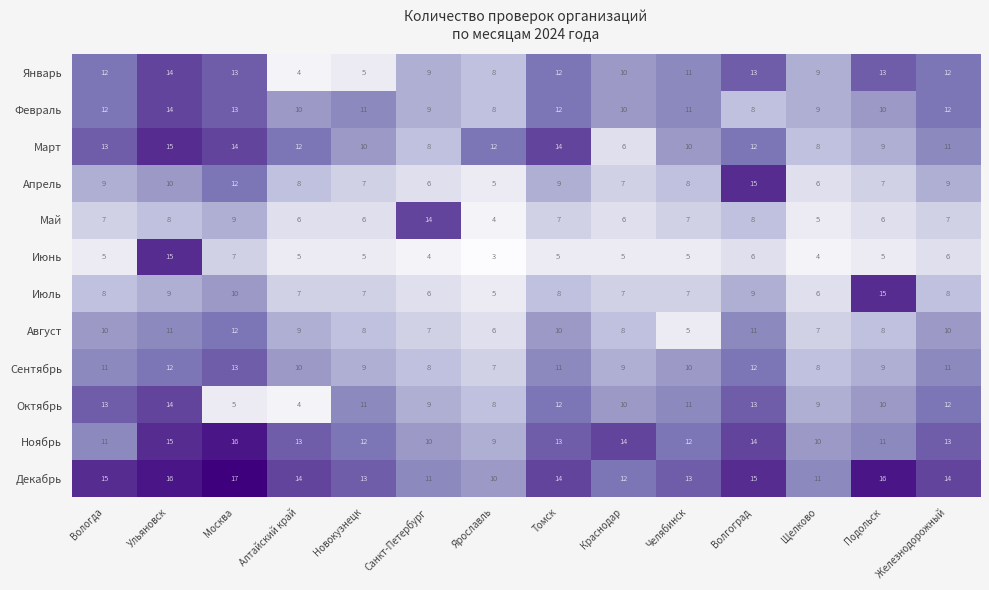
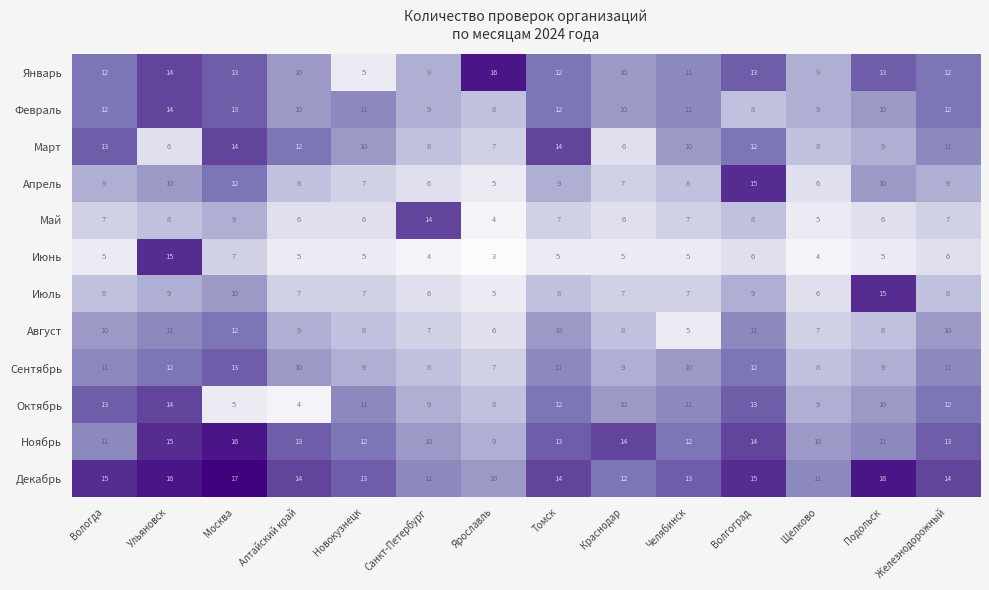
Январь, Алтайский край: 4 -> 10
Январь, Ярославль: 8 -> 16
Март, Ульяновск: 15 -> 6
Март, Ярославль: 12 -> 7
Апрель, Подольск: 7 -> 10
